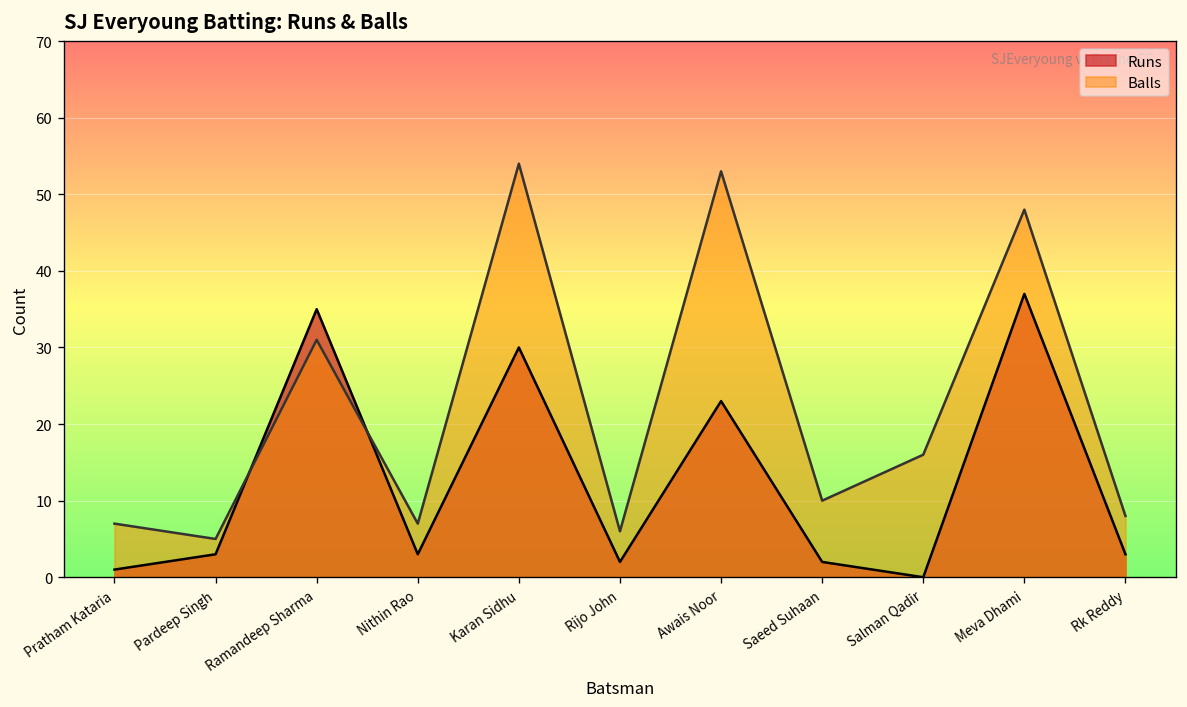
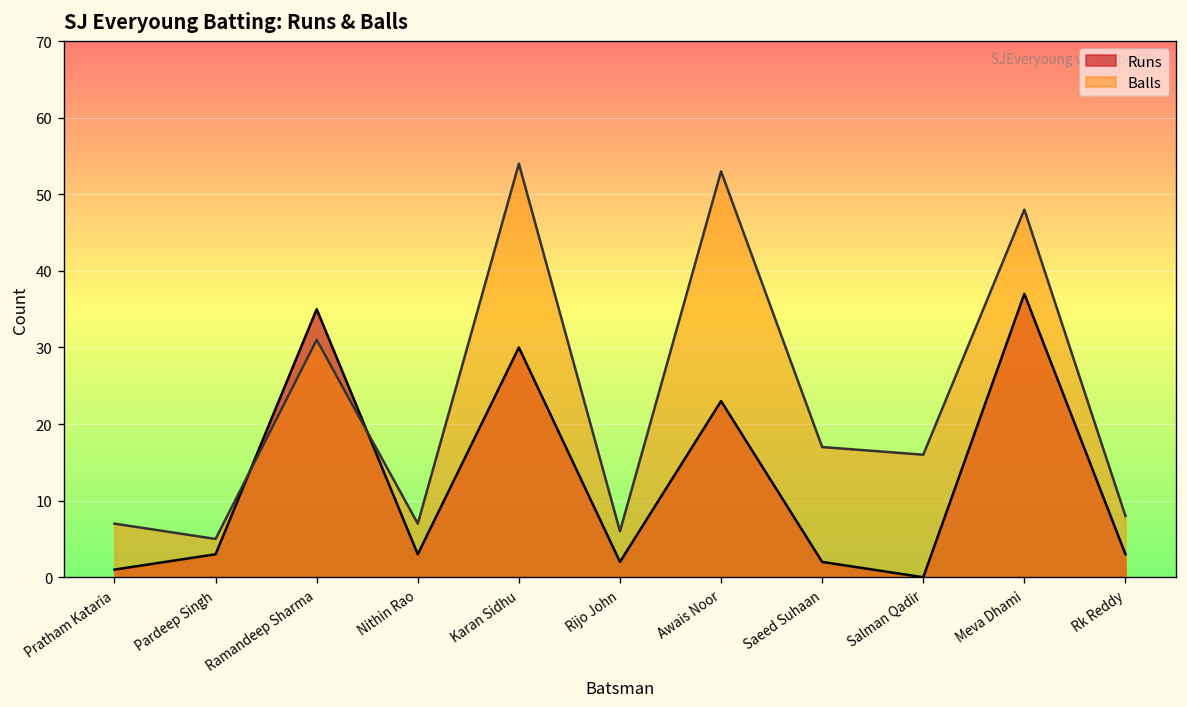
Balls, Saeed Suhaan: 10 -> 17
